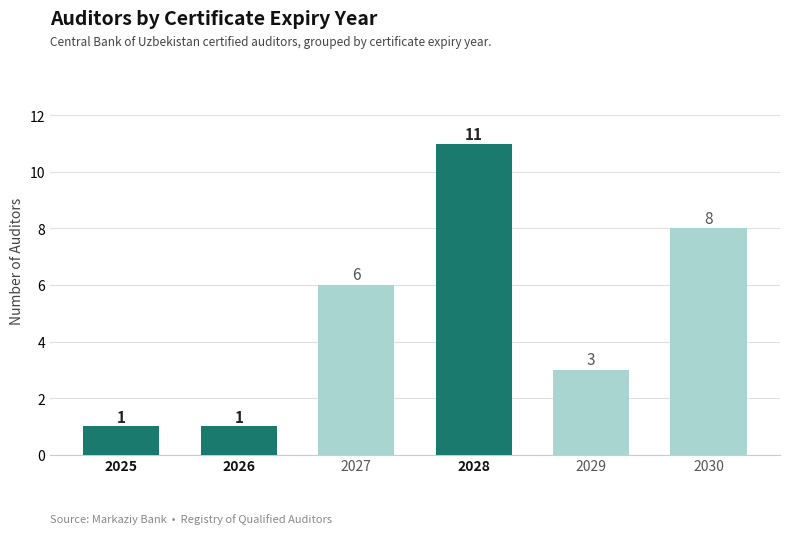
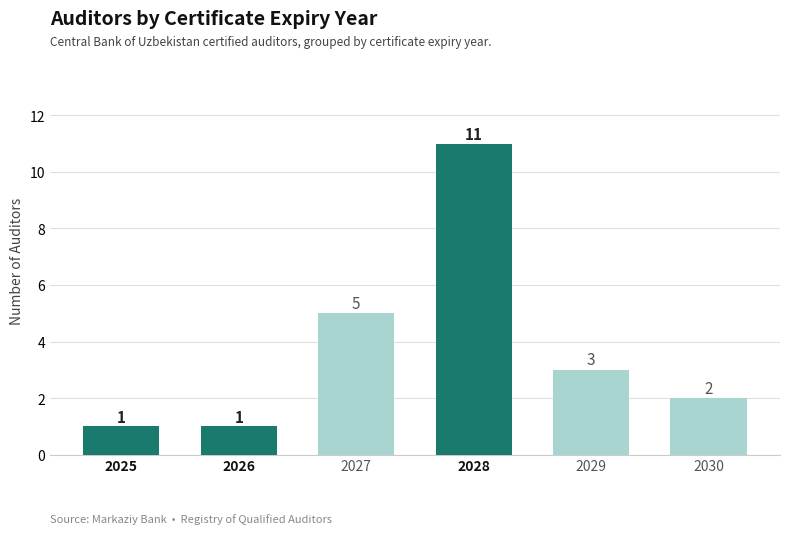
2027: 6 -> 5
2030: 8 -> 2
